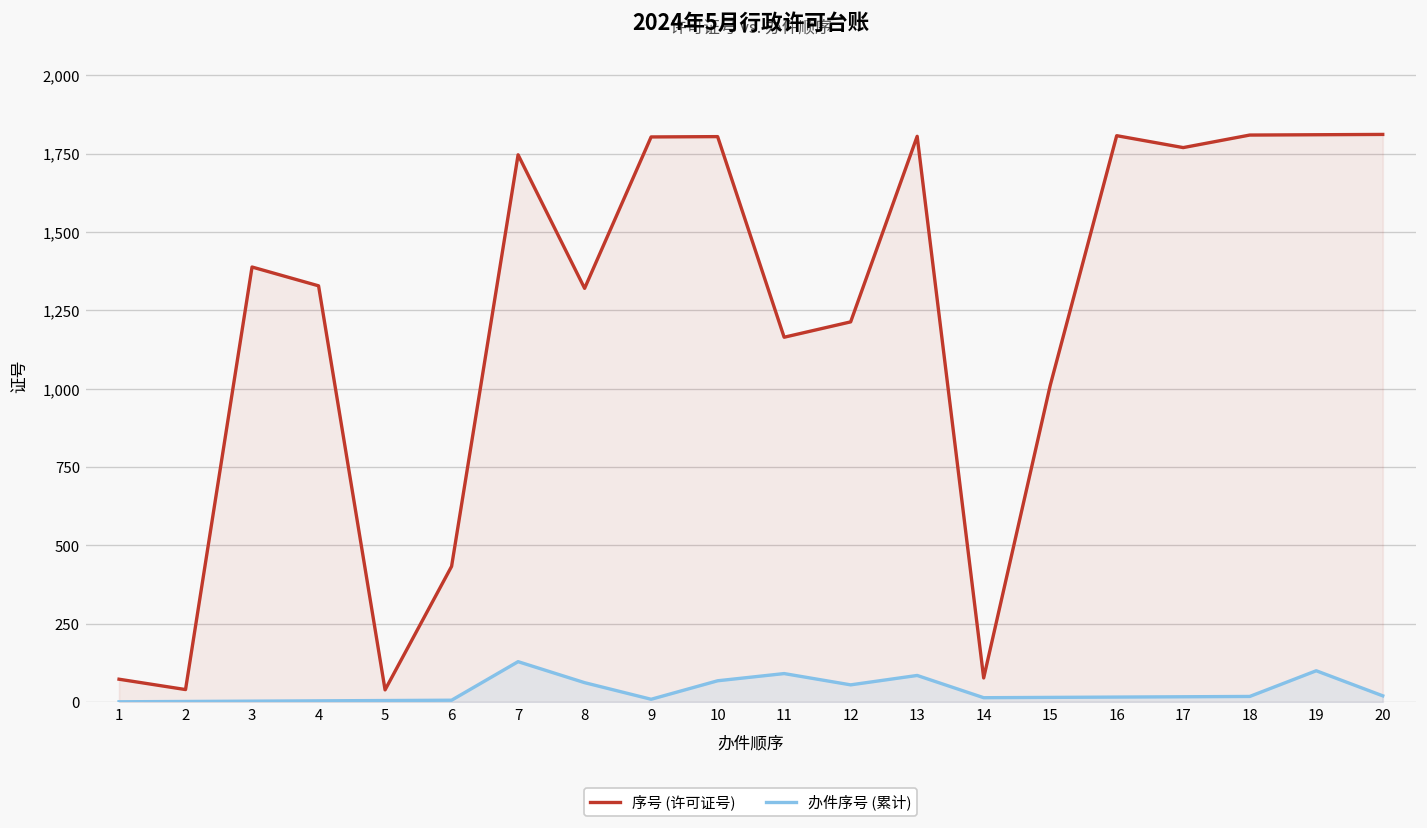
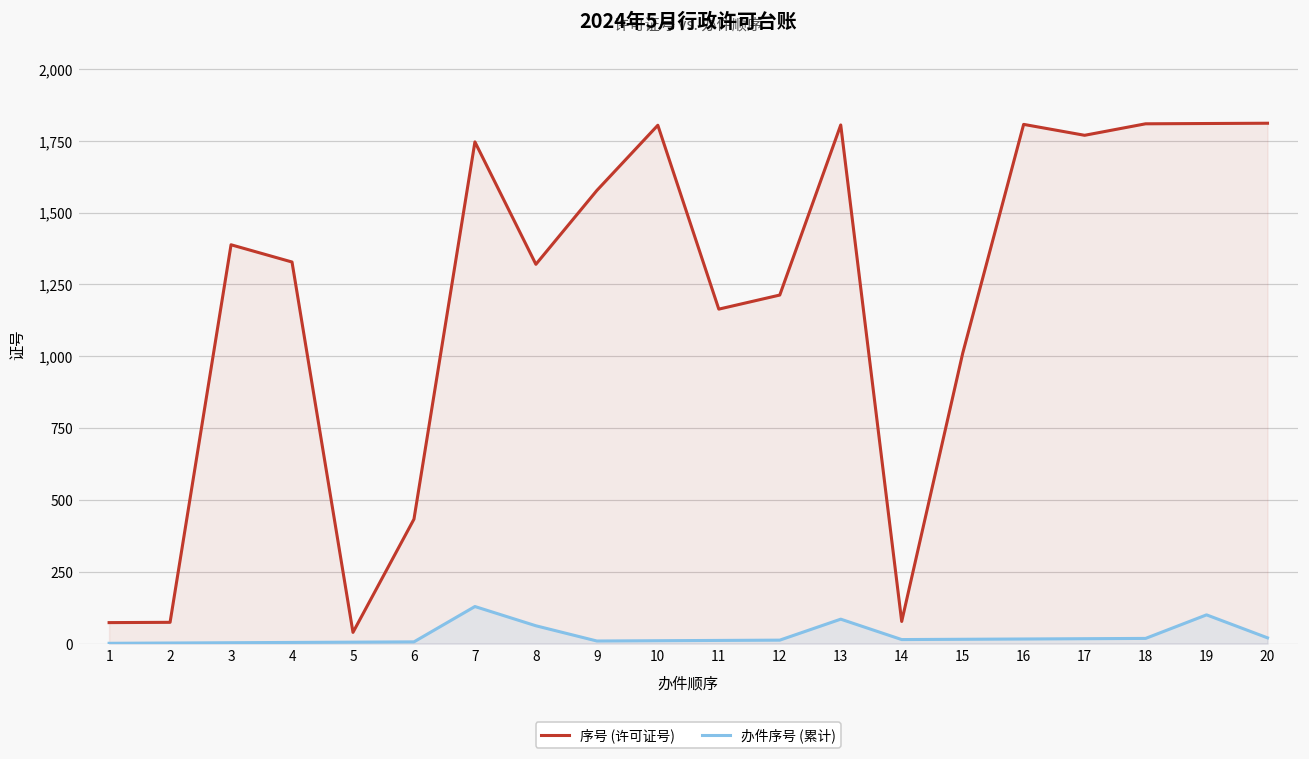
序号 (许可证号), 2: 40 -> 70
序号 (许可证号), 9: 1,800 -> 1,580
办件序号 (累计), 10: 70 -> 10
办件序号 (累计), 11: 90 -> 10
办件序号 (累计), 12: 60 -> 10
